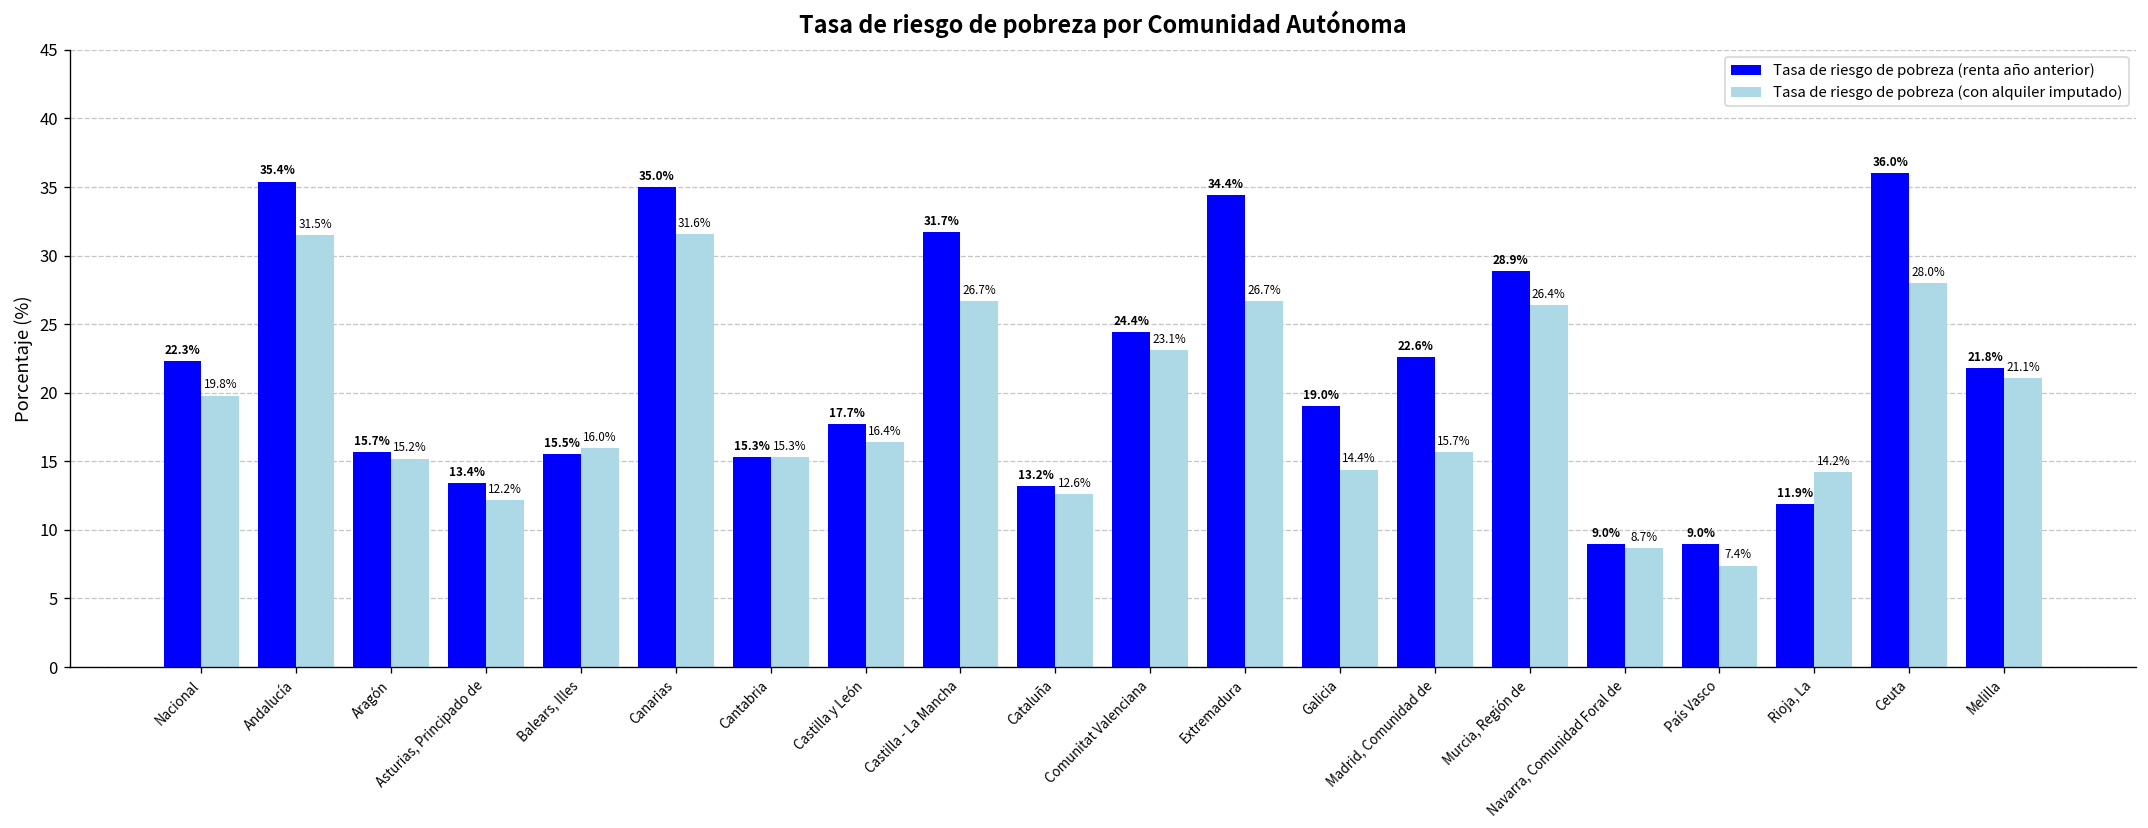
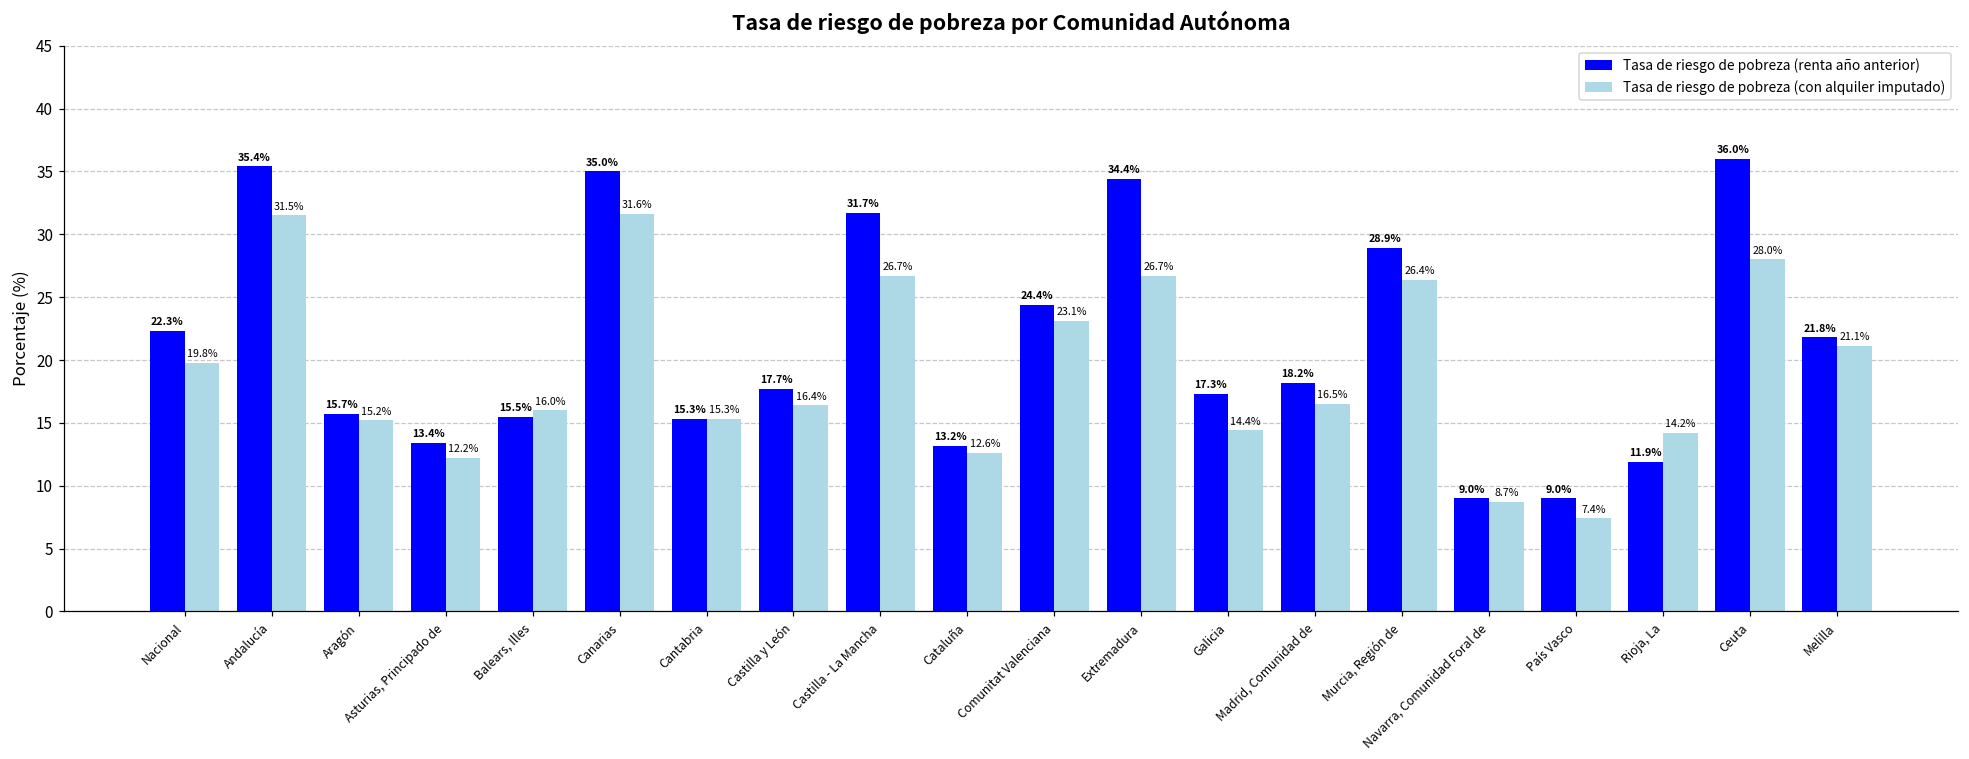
Tasa de riesgo de pobreza (renta año anterior), Galicia: 19.0% -> 17.3%
Tasa de riesgo de pobreza (renta año anterior), Madrid, Comunidad de: 22.6% -> 18.2%
Tasa de riesgo de pobreza (con alquiler imputado), Madrid, Comunidad de: 15.7% -> 16.5%
